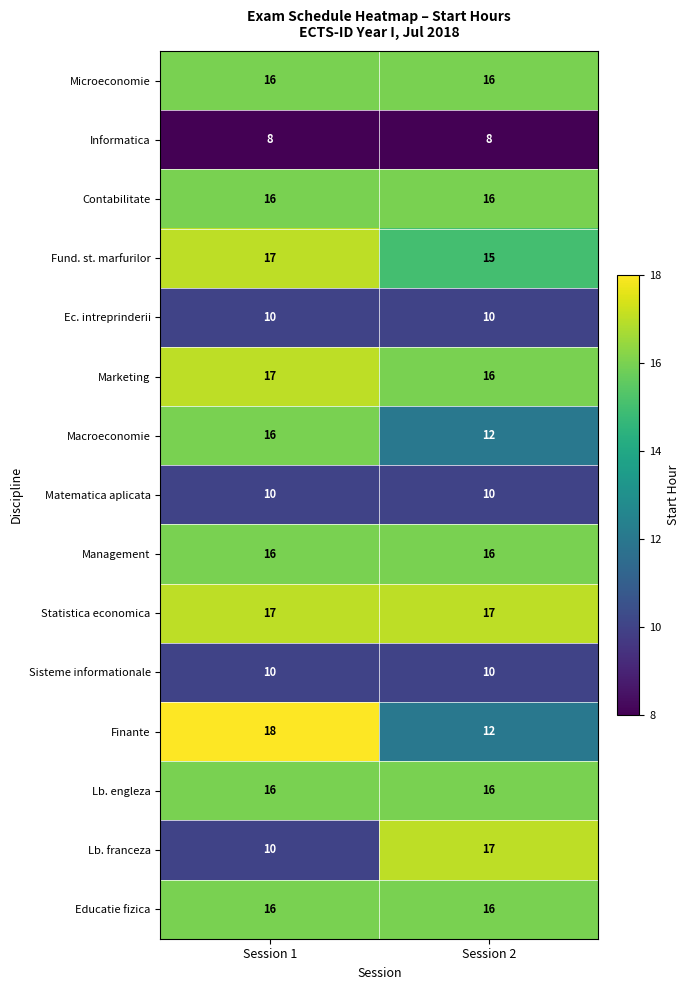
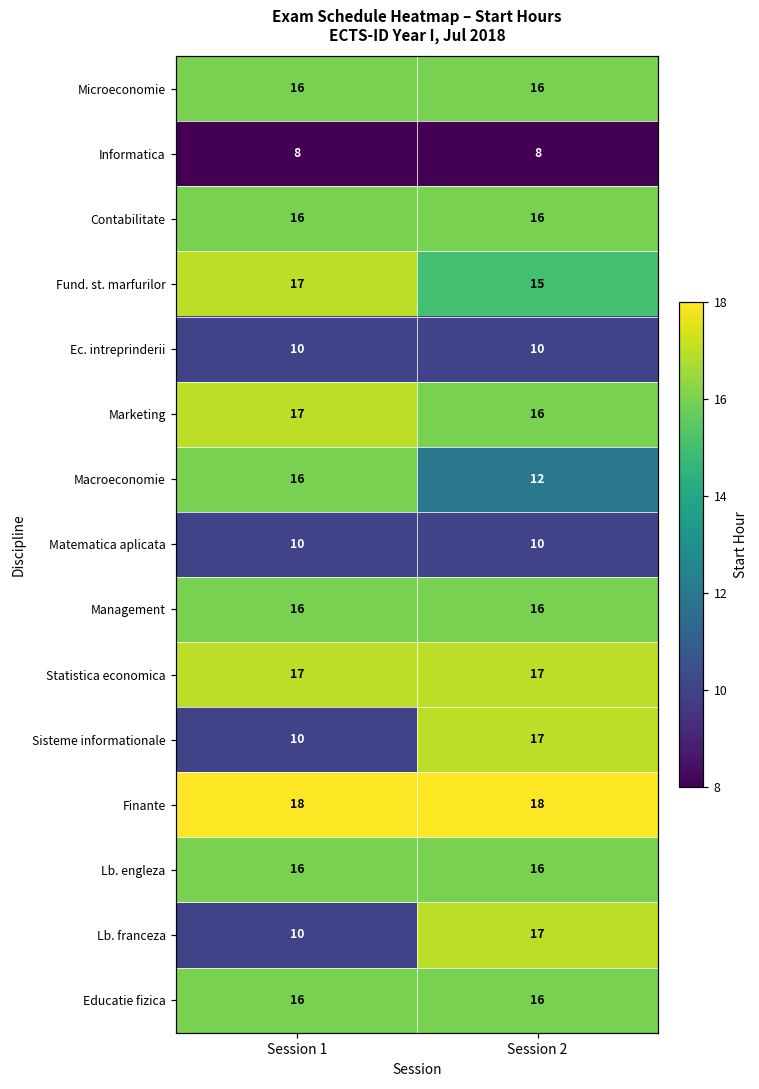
Sisteme informationale, Session 2: 10 -> 17
Finante, Session 2: 12 -> 18
